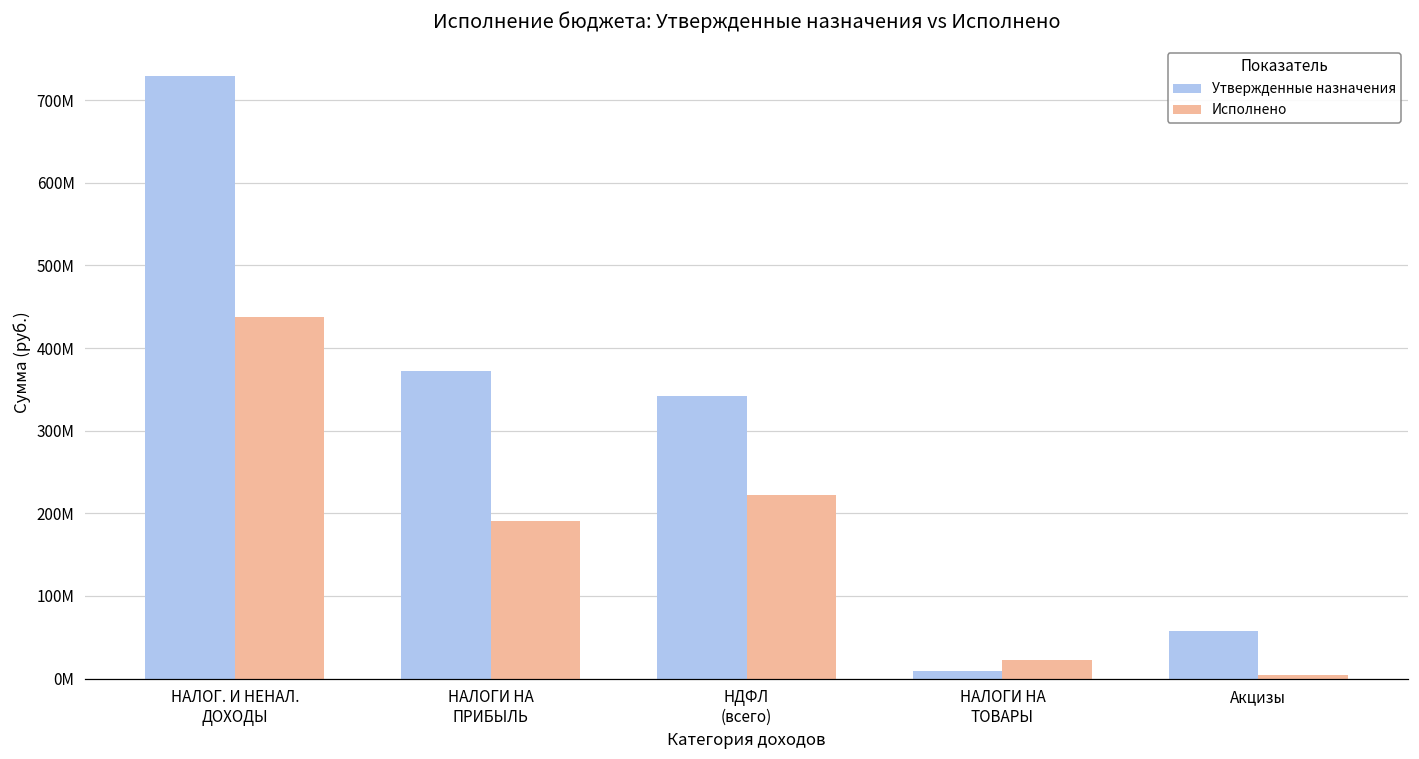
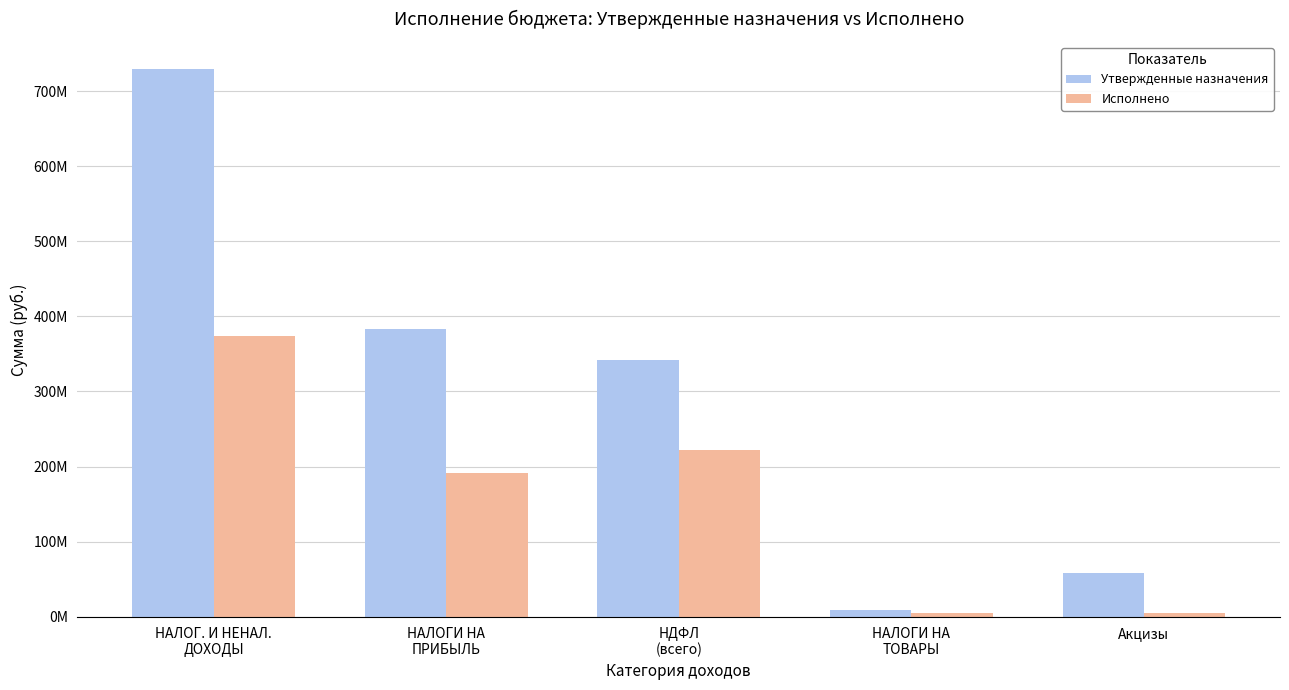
Исполнено, НАЛОГ. И НЕНАЛ. ДОХОДЫ: 440000000 -> 370000000
Утвержденные назначения, НАЛОГИ НА ПРИБЫЛЬ: 370000000 -> 380000000
Исполнено, НАЛОГИ НА ТОВАРЫ: 20000000 -> 0
